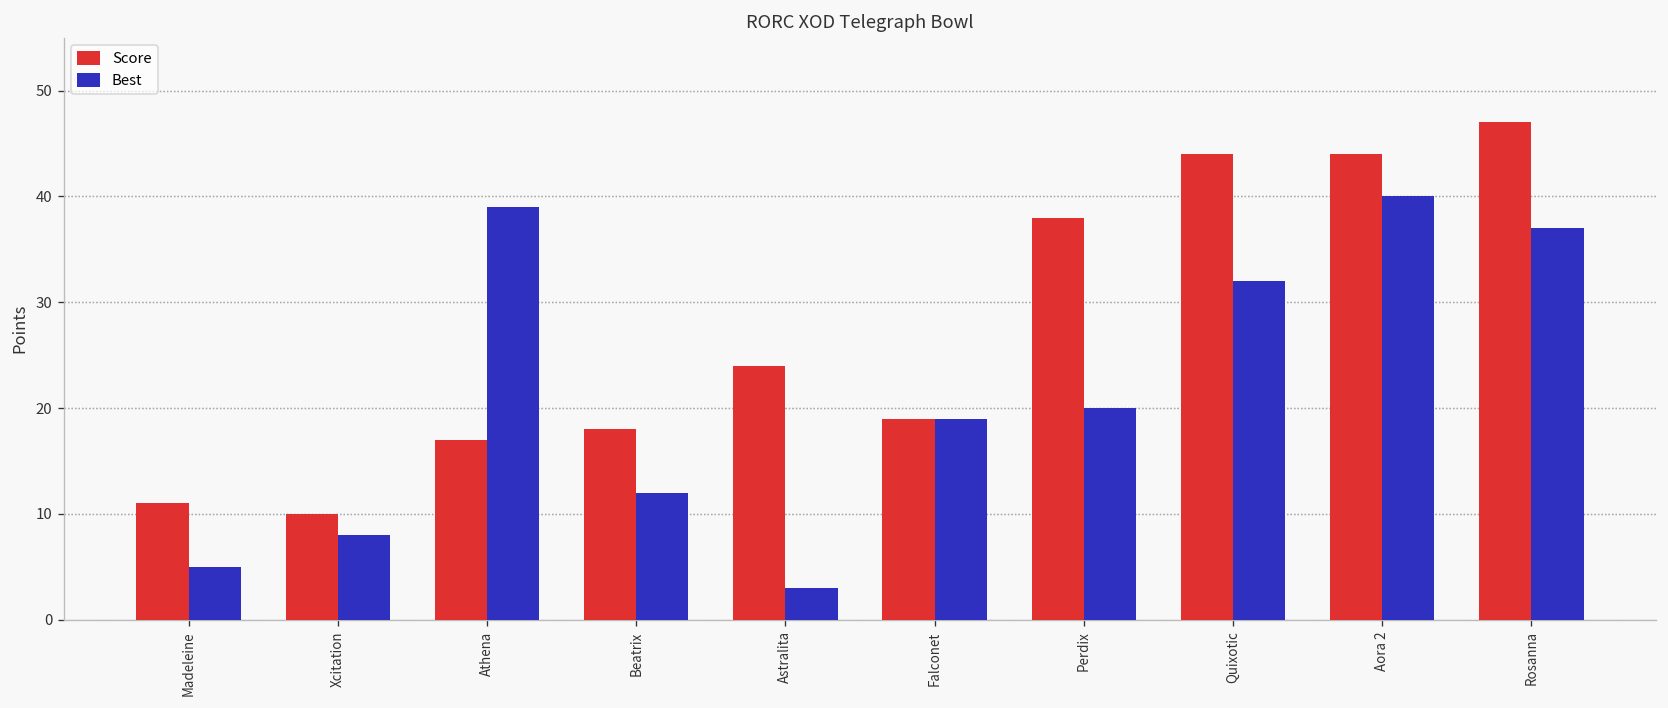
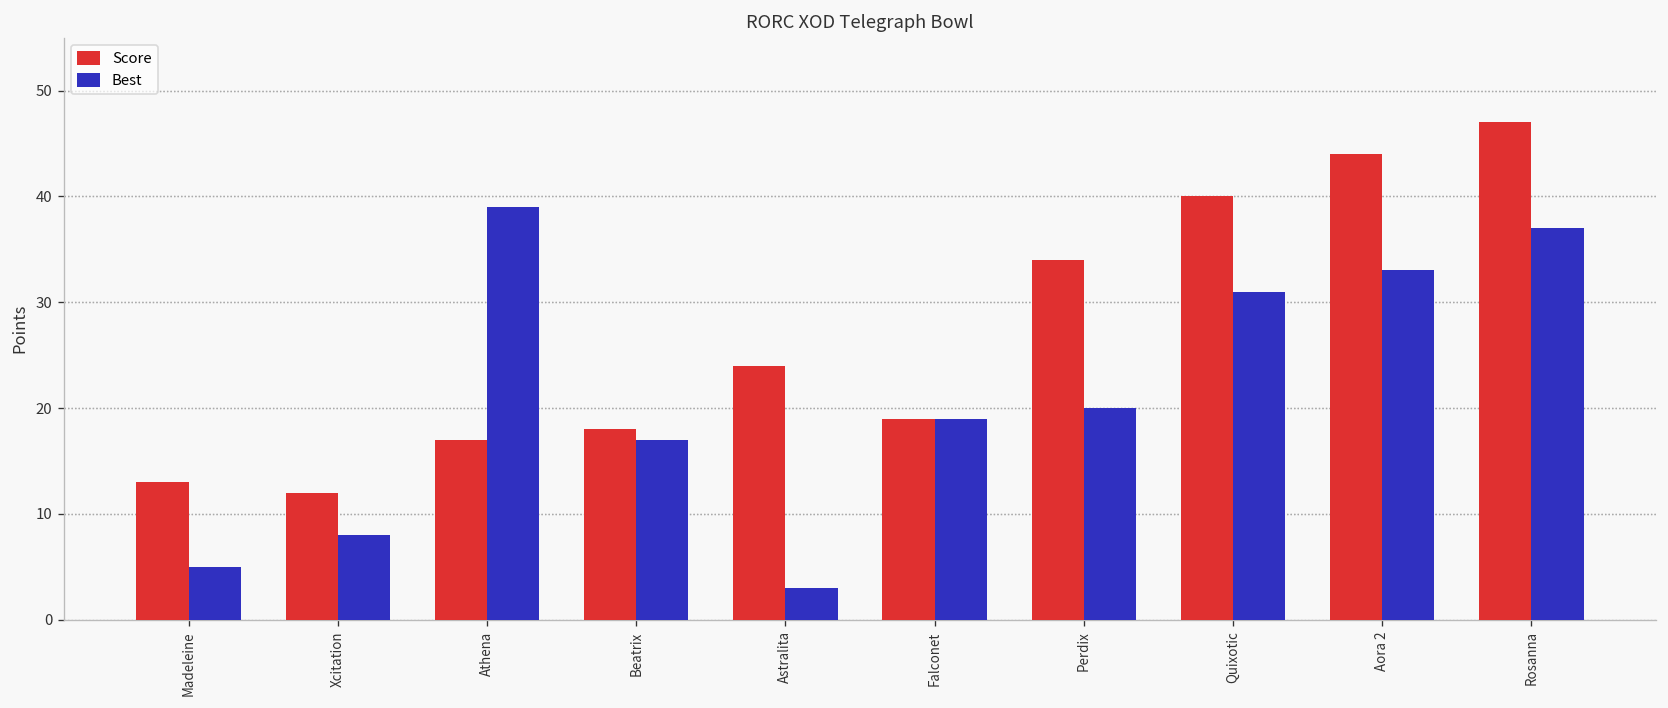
Score, Madeleine: 11 -> 13
Score, Xcitation: 10 -> 12
Best, Beatrix: 12 -> 17
Score, Perdix: 38 -> 34
Score, Quixotic: 44 -> 40
Best, Quixotic: 32 -> 31
Best, Aora 2: 40 -> 33
